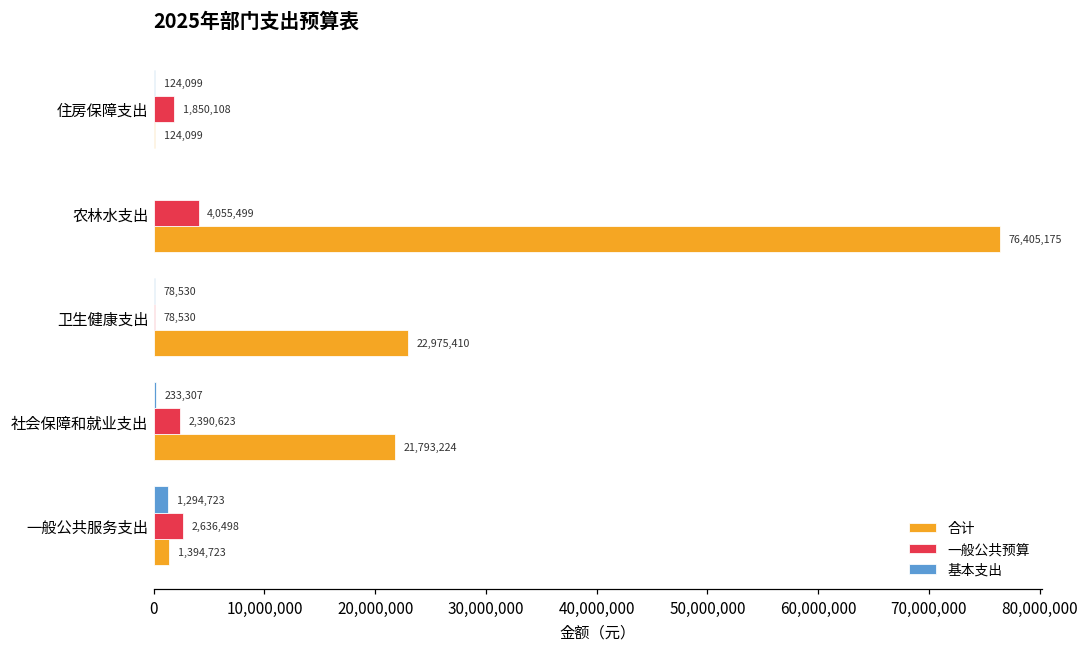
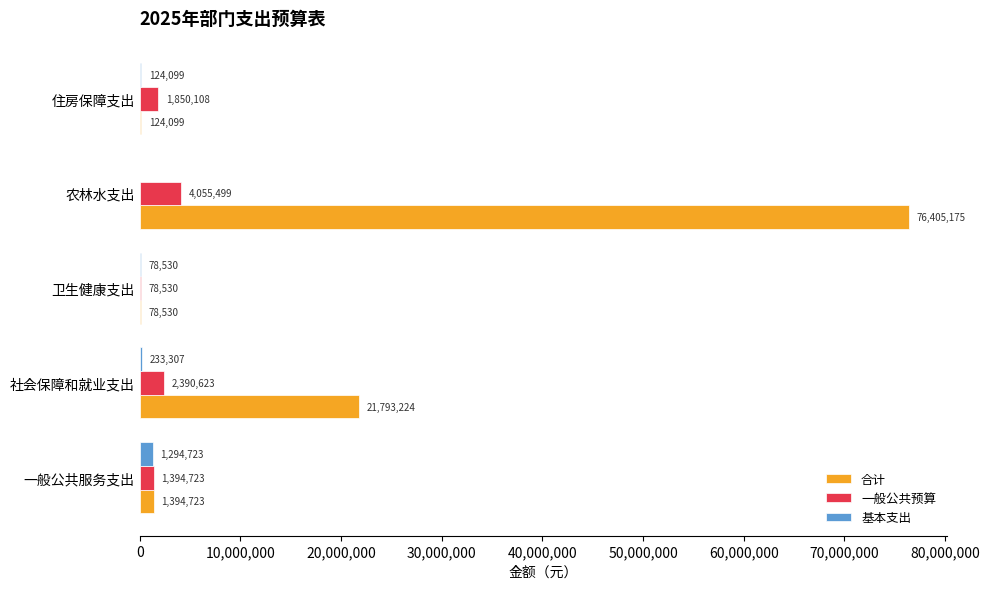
合计, 卫生健康支出: 22,975,410 -> 78,530
一般公共预算, 一般公共服务支出: 2,636,498 -> 1,394,723
